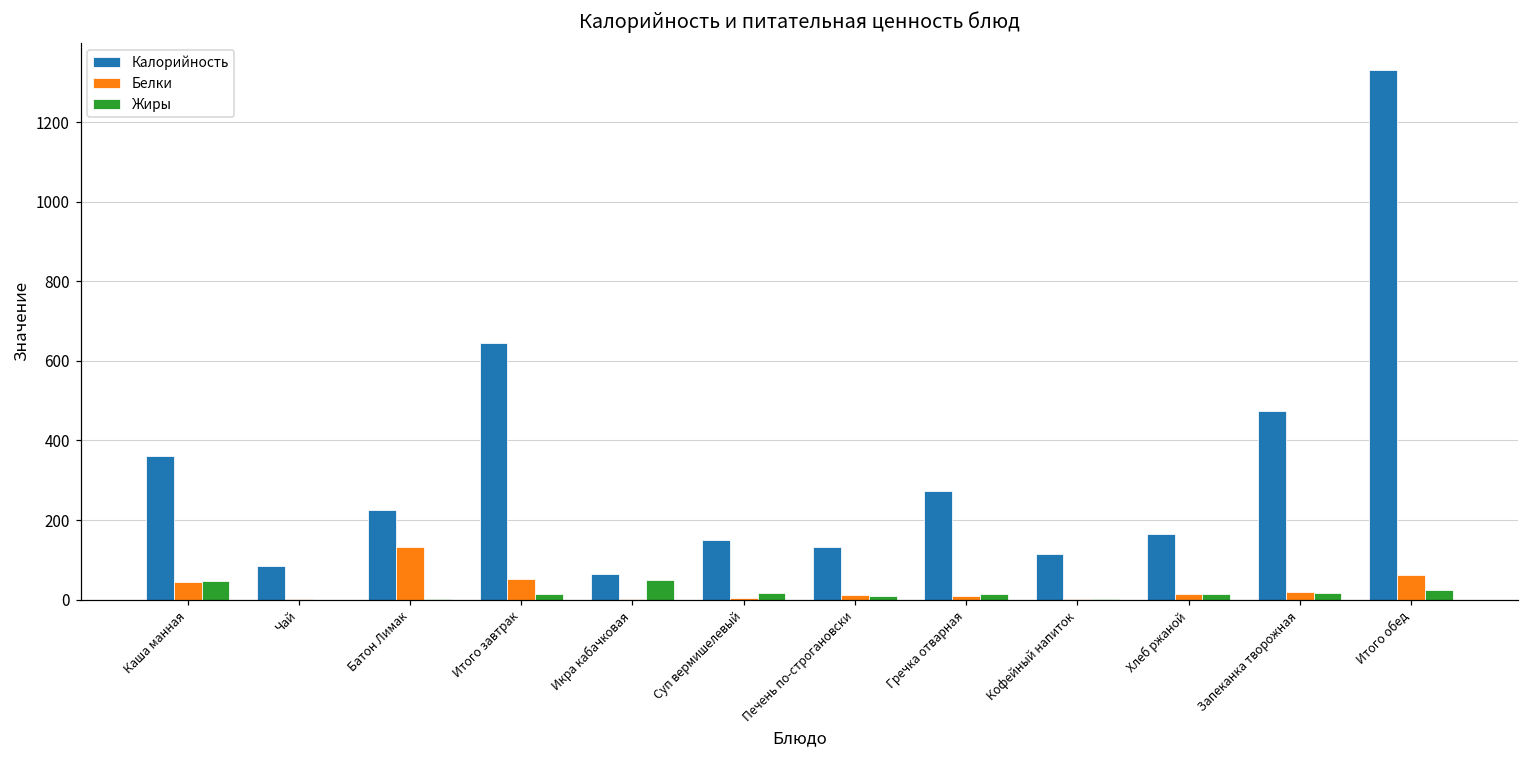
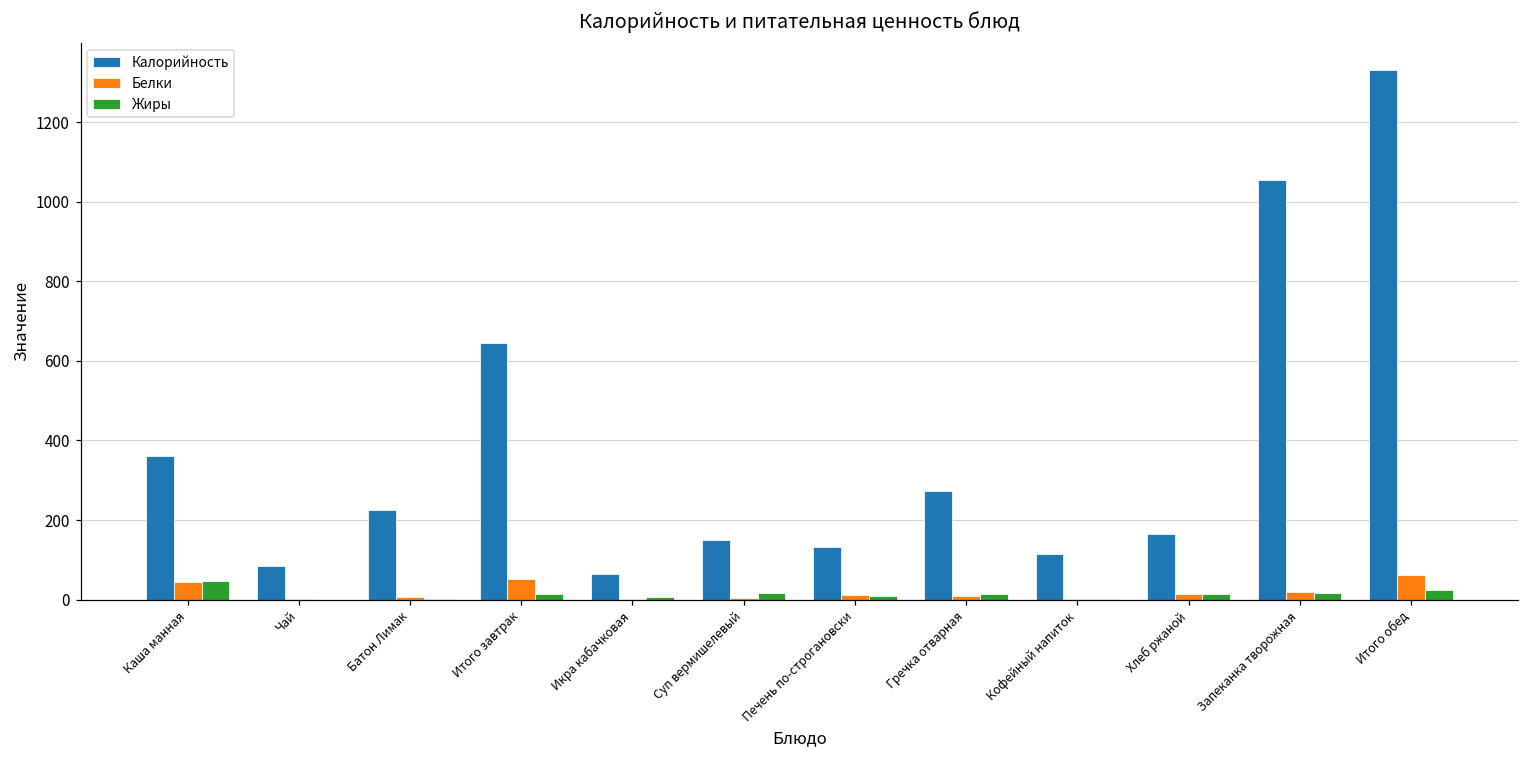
Белки, Батон Лимак: 130 -> 10
Жиры, Икра кабачковая: 50 -> 10
Калорийность, Запеканка творожная: 480 -> 1060
